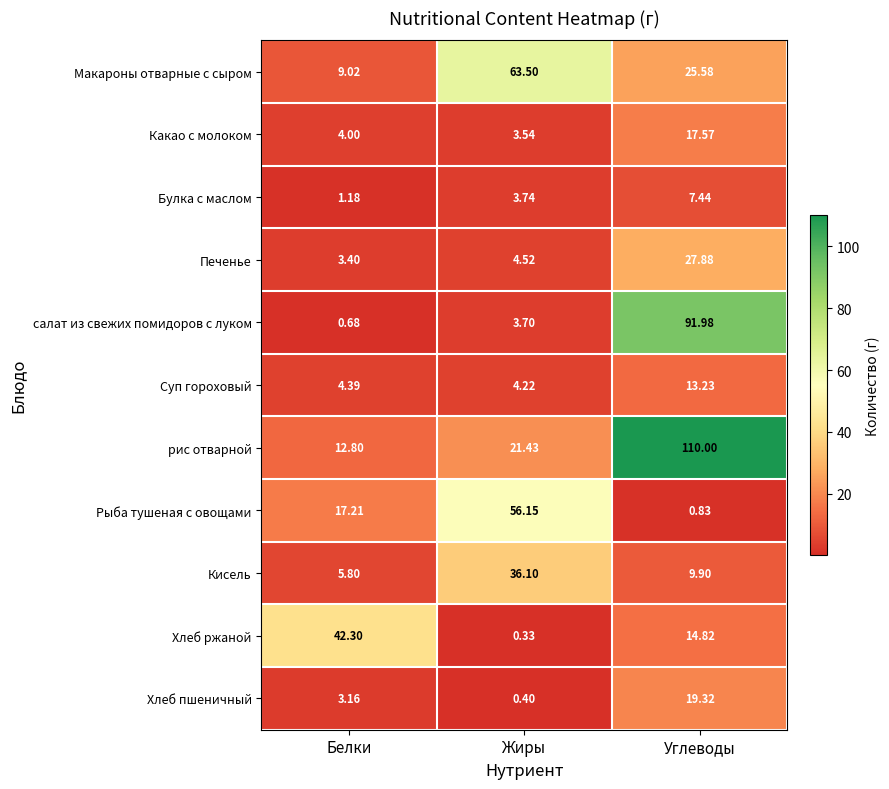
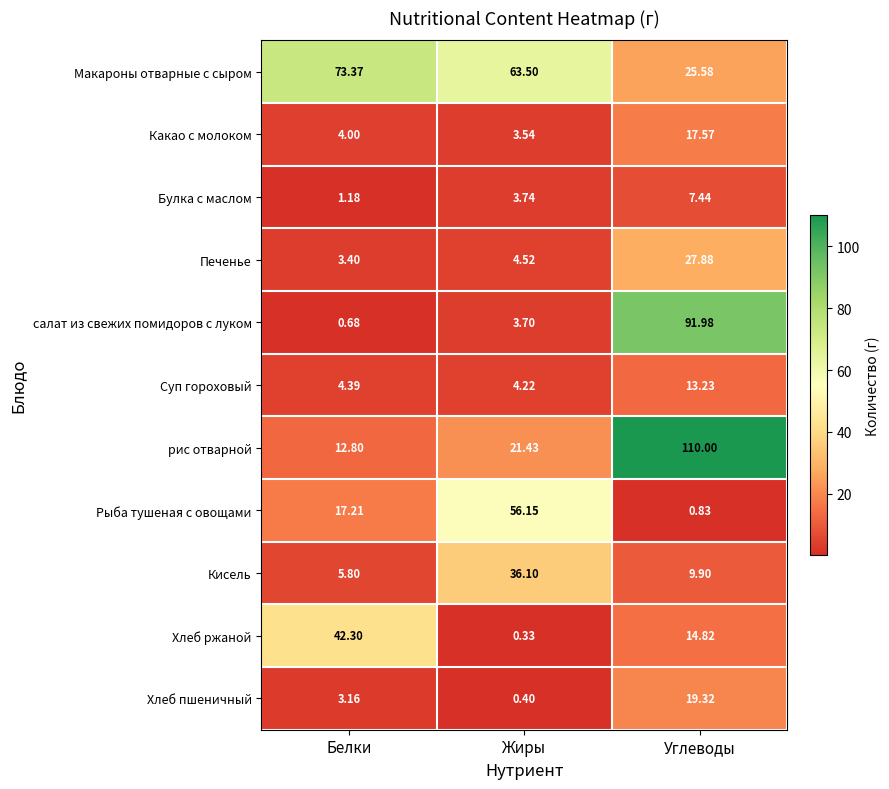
Макароны отварные с сыром, Белки: 9.02 -> 73.37
